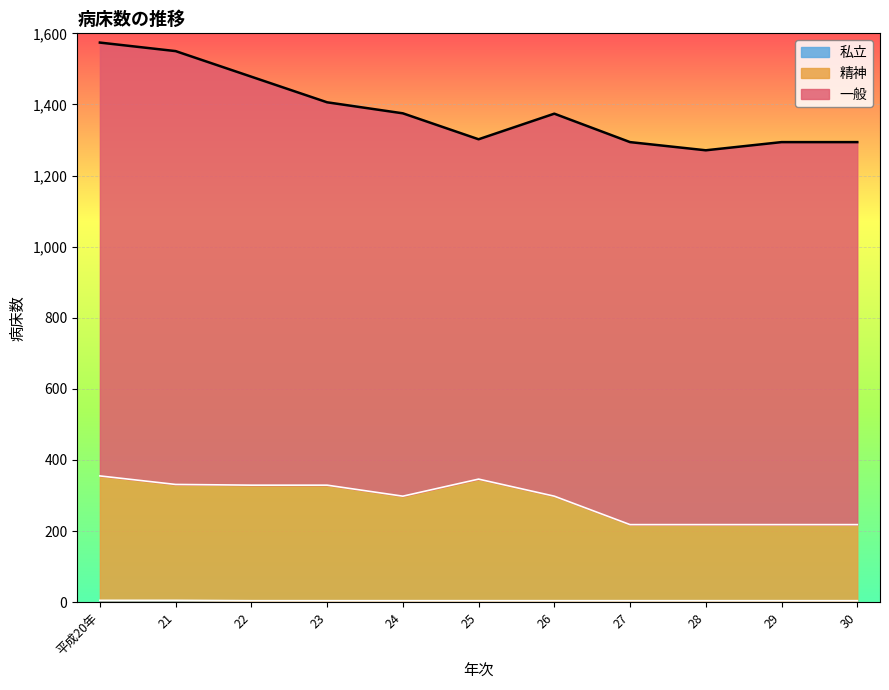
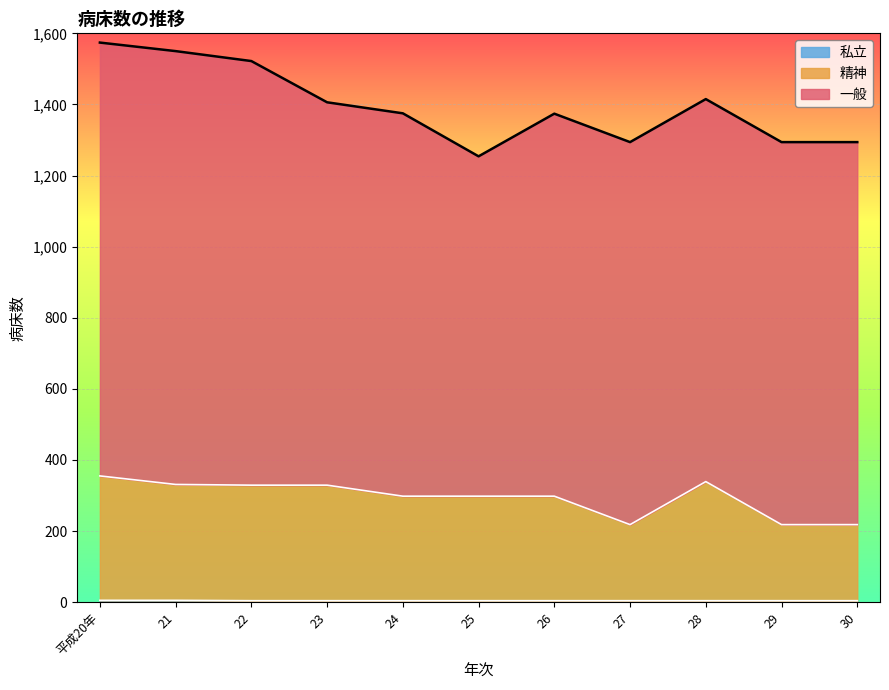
一般, 22: 1,150 -> 1,190
精神, 25: 340 -> 290
精神, 28: 210 -> 340
一般, 28: 1,050 -> 1,080
